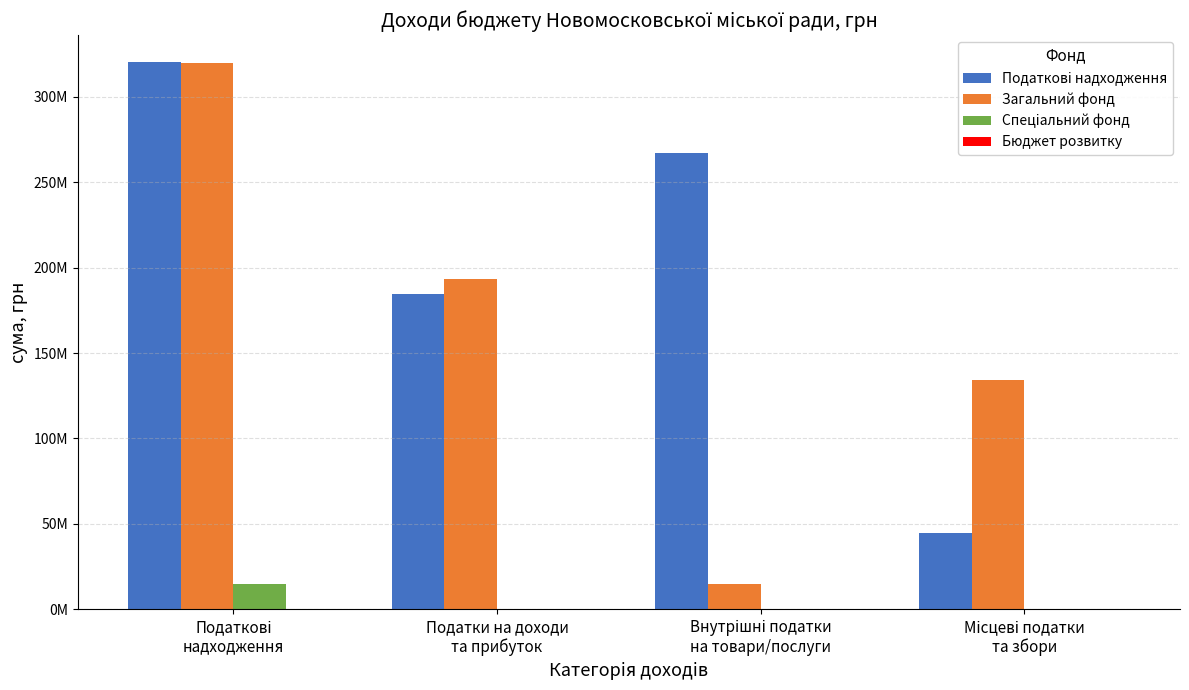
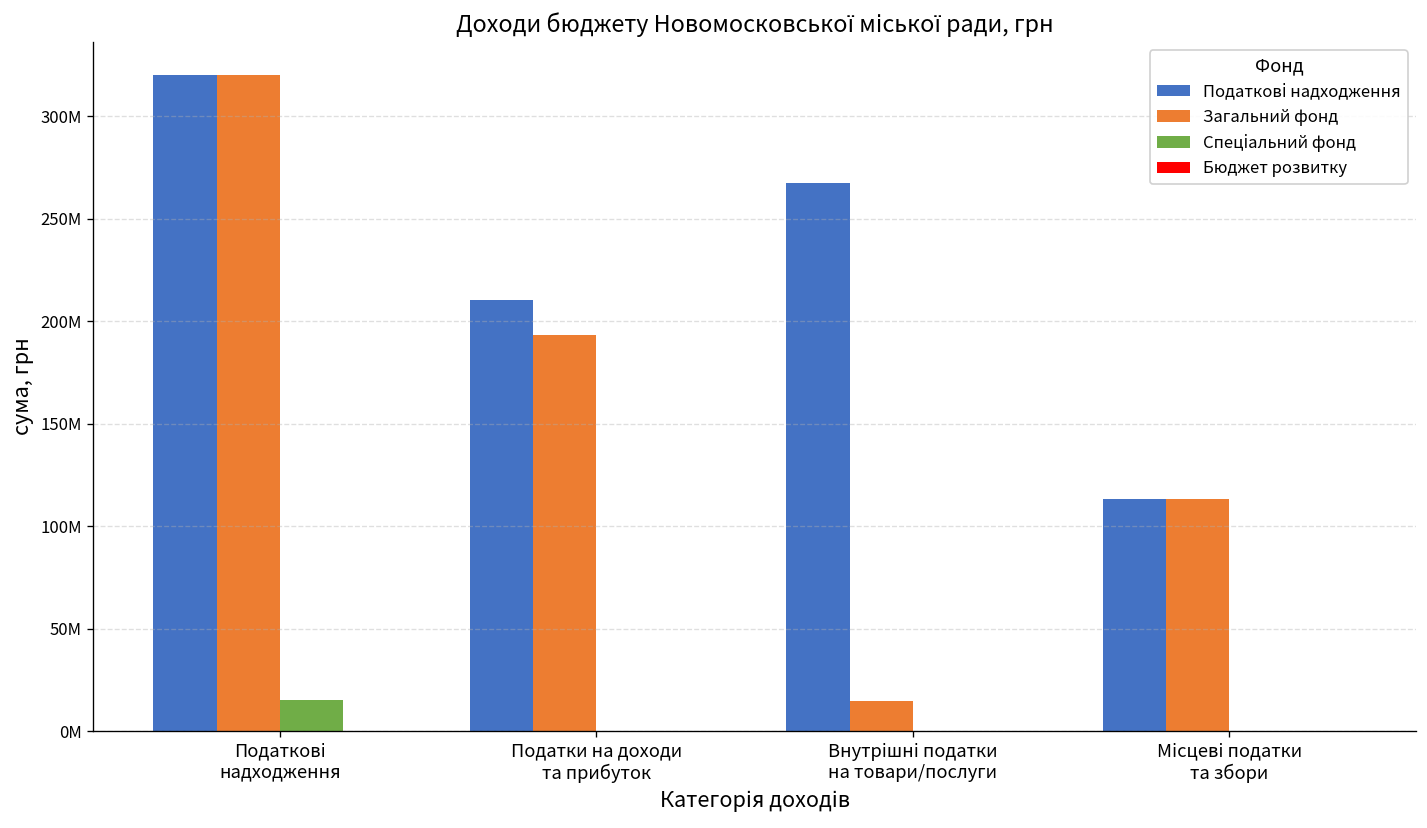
Податкові надходження, Податки на доходи та прибуток: 185000000 -> 211000000
Податкові надходження, Місцеві податки та збори: 45000000 -> 113000000
Загальний фонд, Місцеві податки та збори: 134000000 -> 113000000
